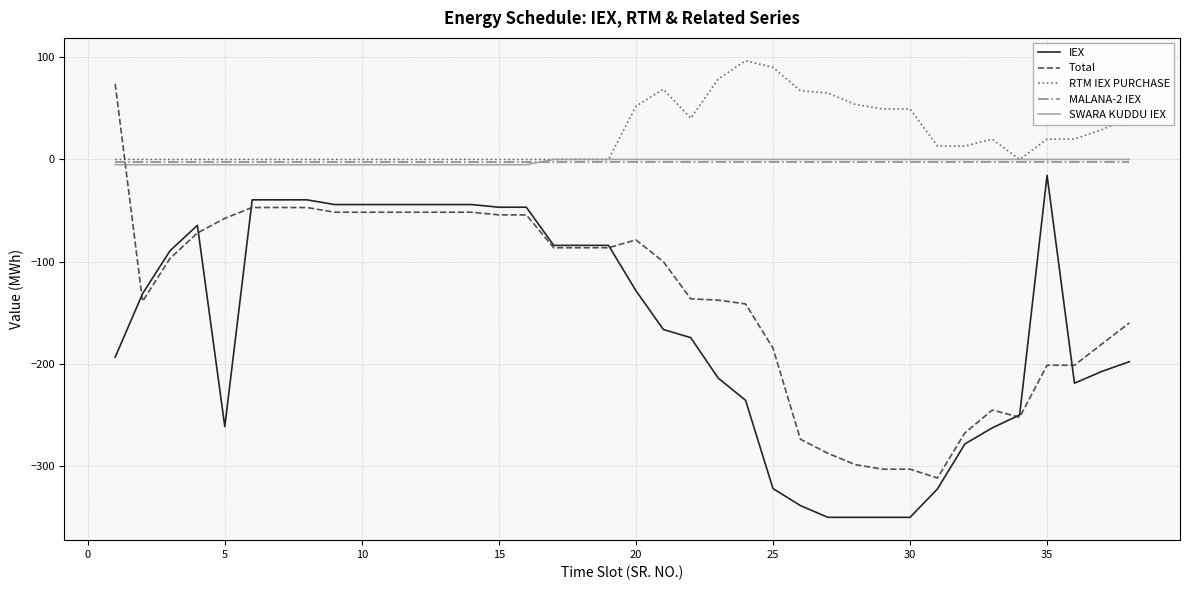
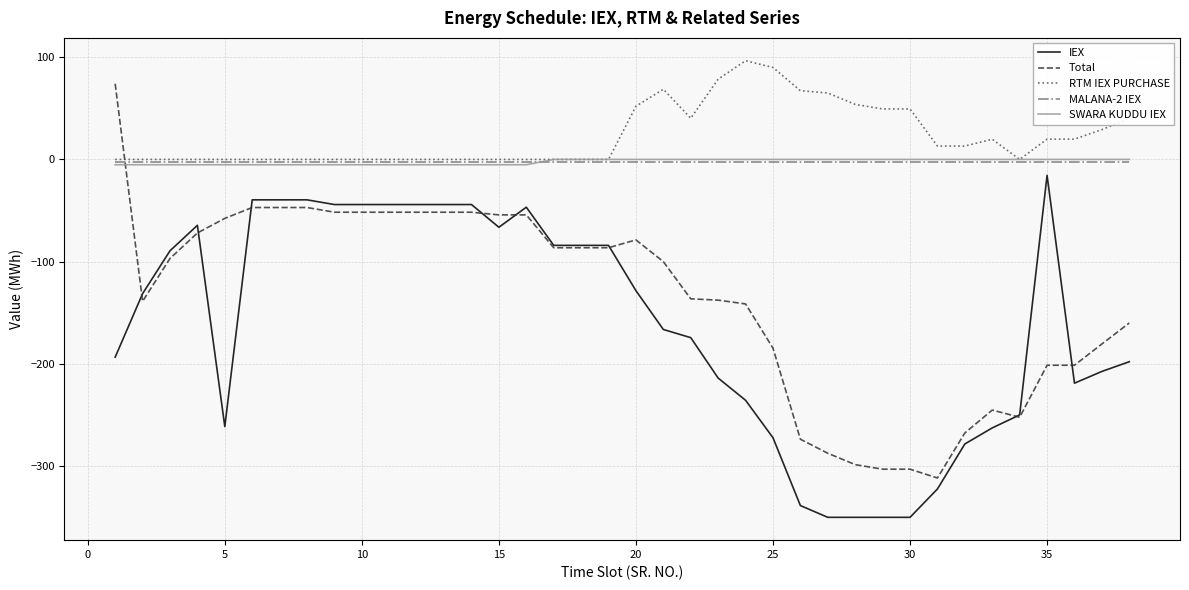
IEX, 15: -47 -> -66
IEX, 25: -322 -> -272
